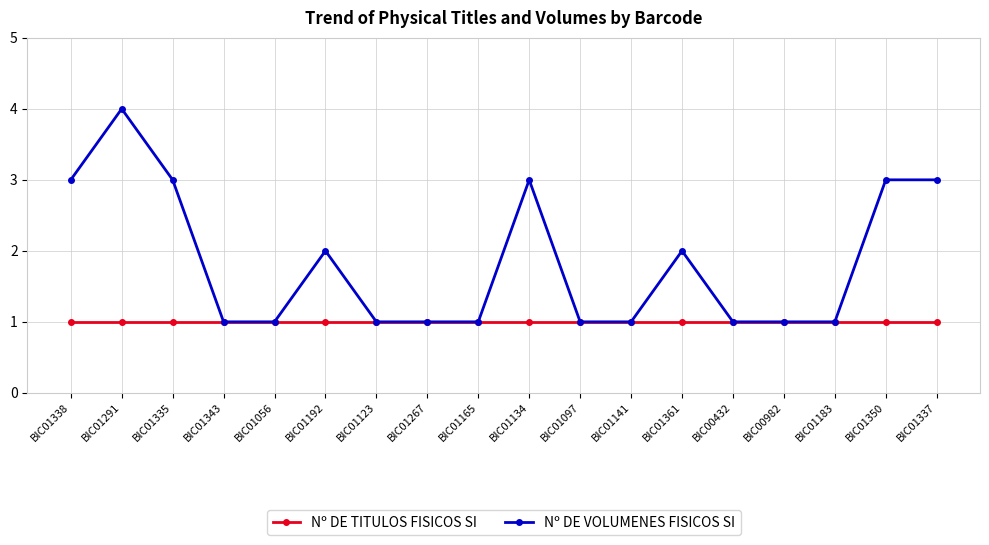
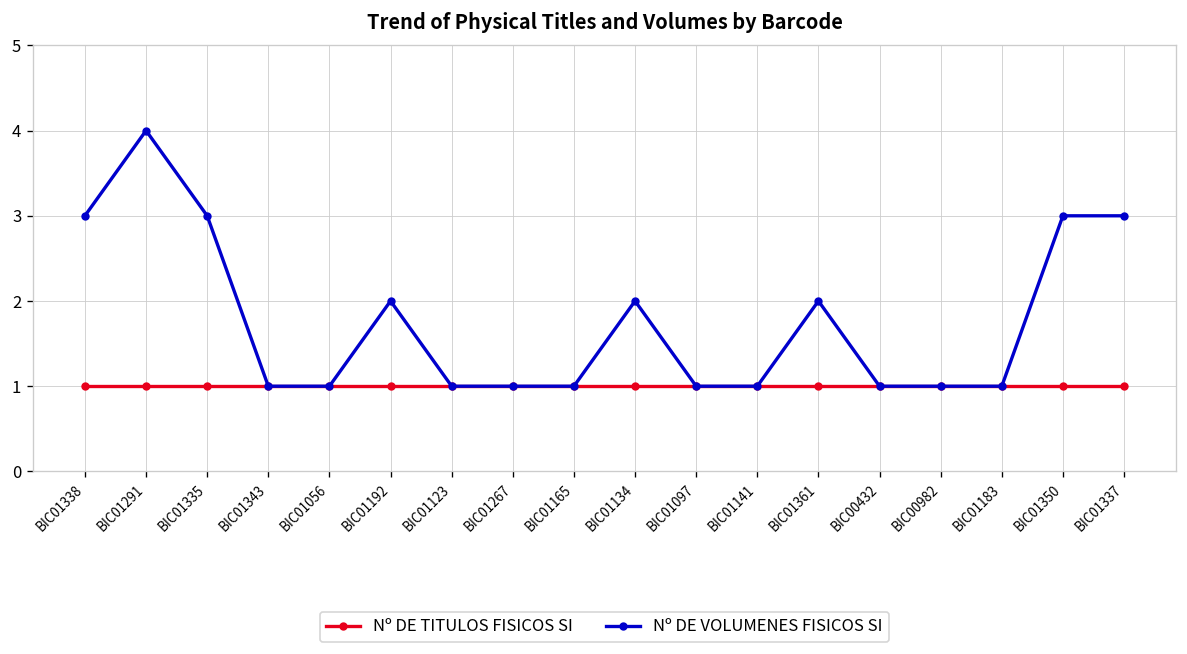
Nº DE VOLUMENES FISICOS SI, BIC01134: 3 -> 2
